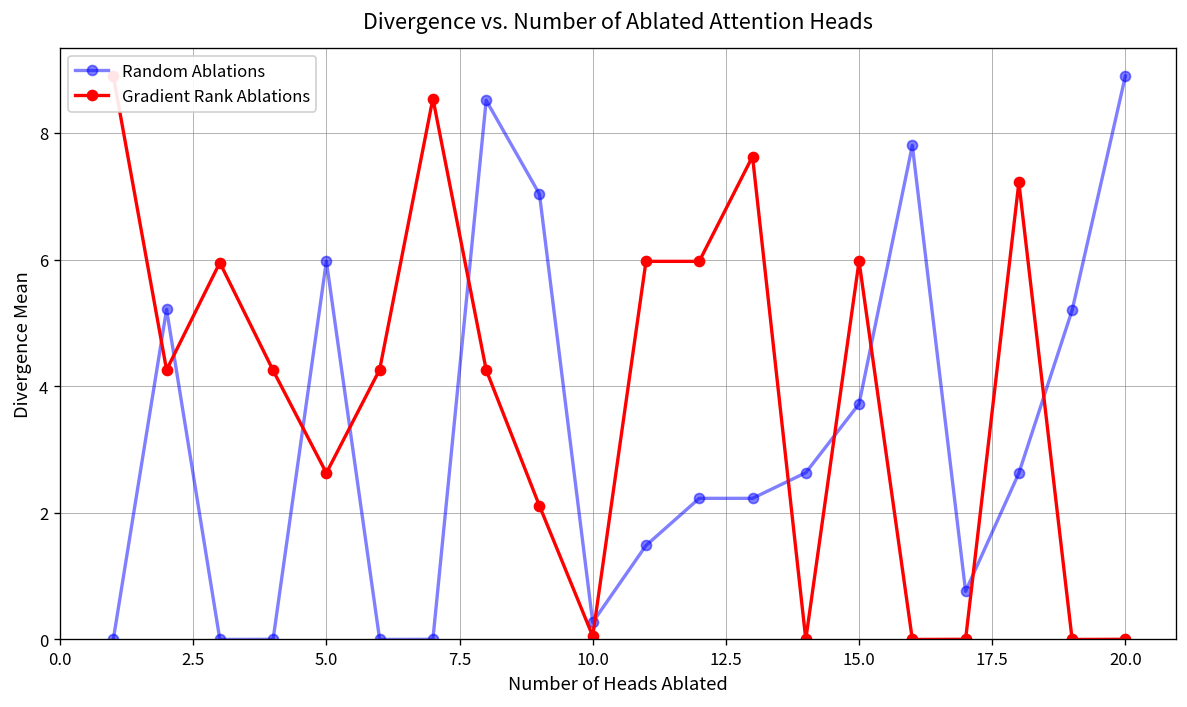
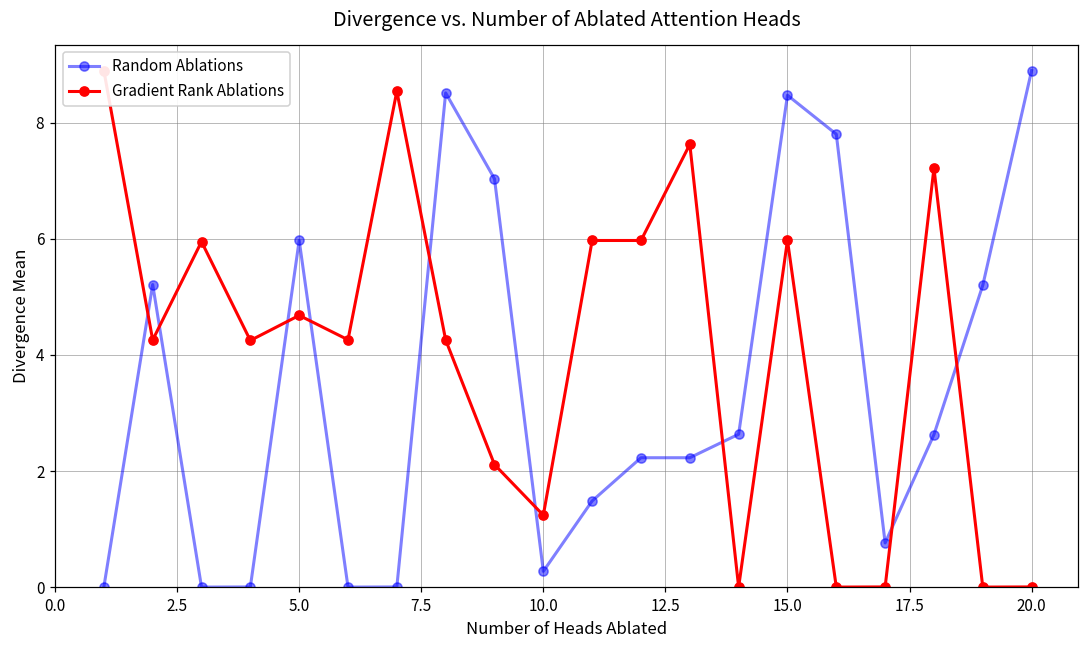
Gradient Rank Ablations, 5.0: 2.6 -> 4.7
Gradient Rank Ablations, 10.0: 0.1 -> 1.2
Random Ablations, 15.0: 3.7 -> 8.5
